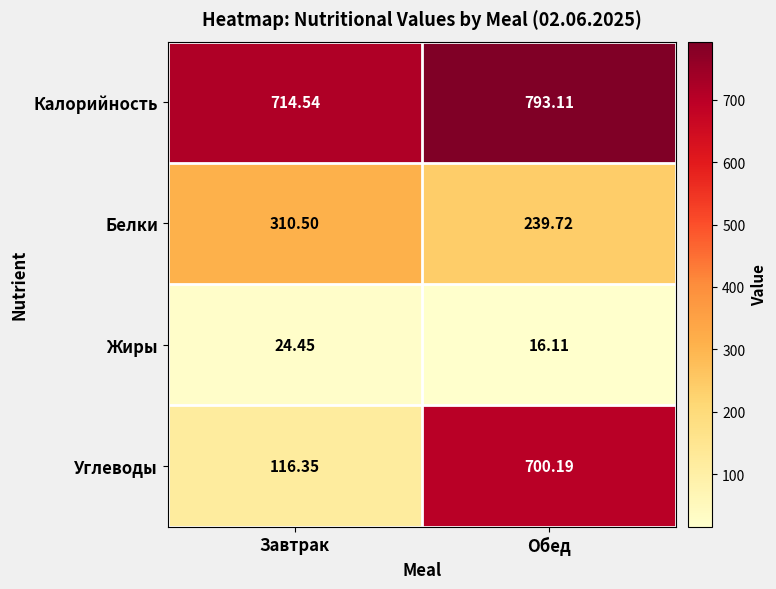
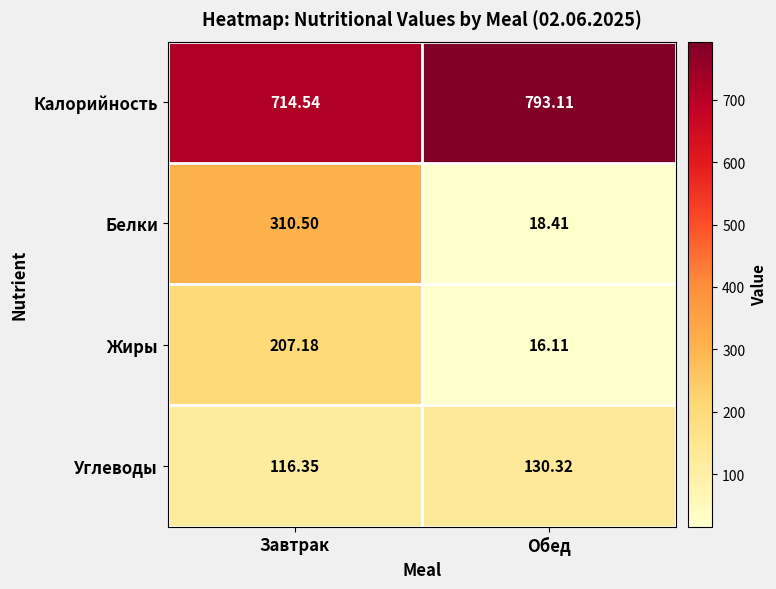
Белки, Обед: 239.72 -> 18.41
Жиры, Завтрак: 24.45 -> 207.18
Углеводы, Обед: 700.19 -> 130.32
